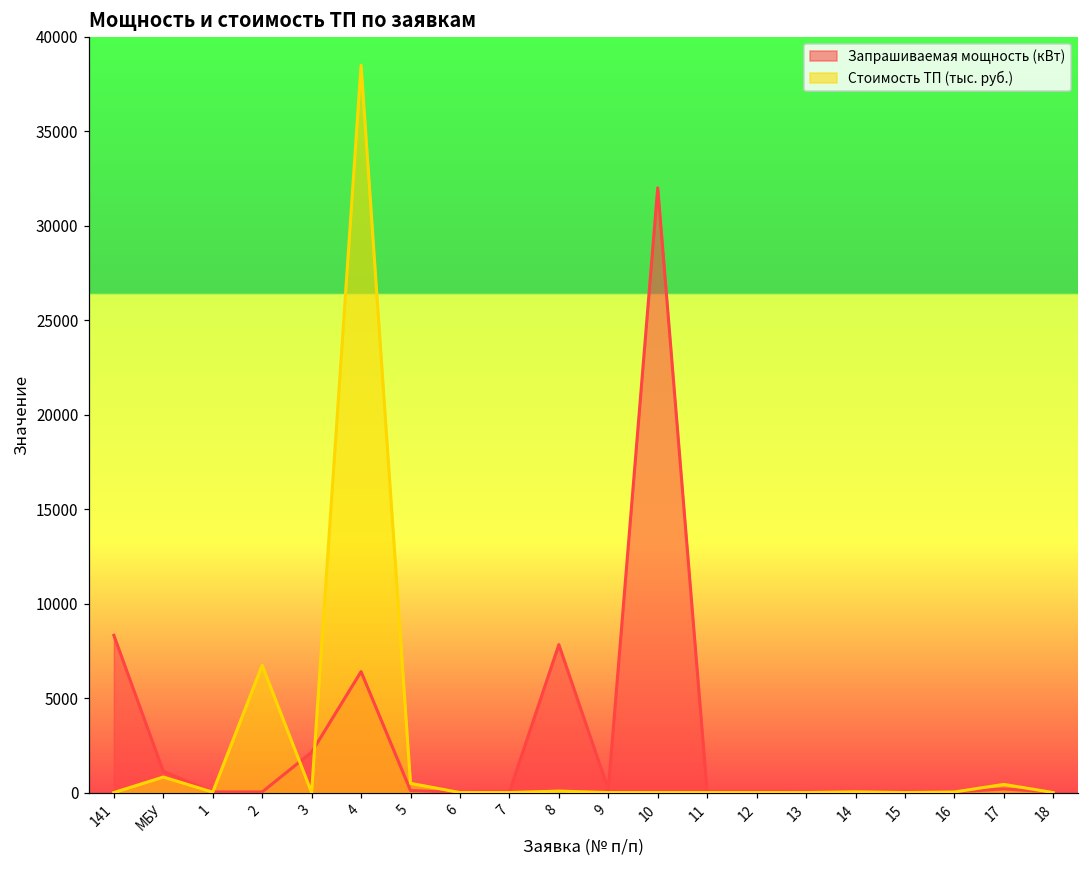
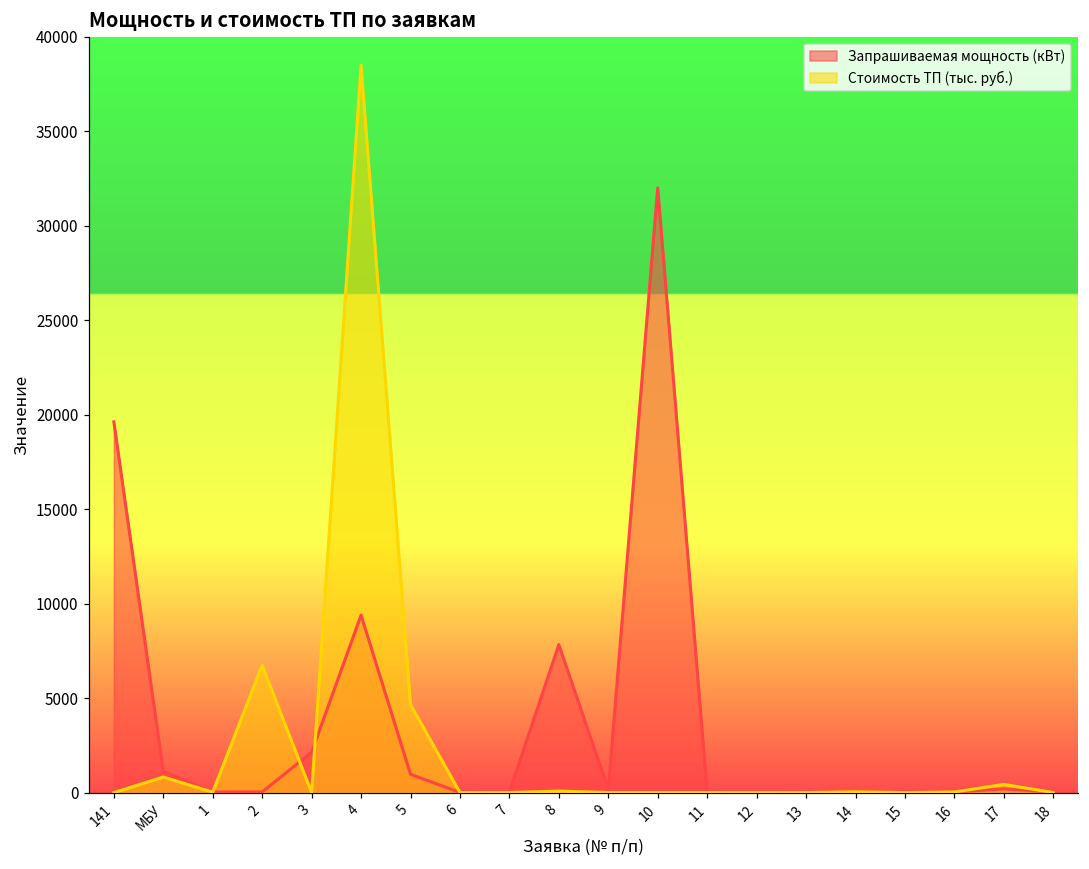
Запрашиваемая мощность (кВт), 141: 8300 -> 19600
Запрашиваемая мощность (кВт), 4: 6400 -> 9400
Запрашиваемая мощность (кВт), 5: 100 -> 1000
Стоимость ТП (тыс. руб.), 5: 500 -> 4700
